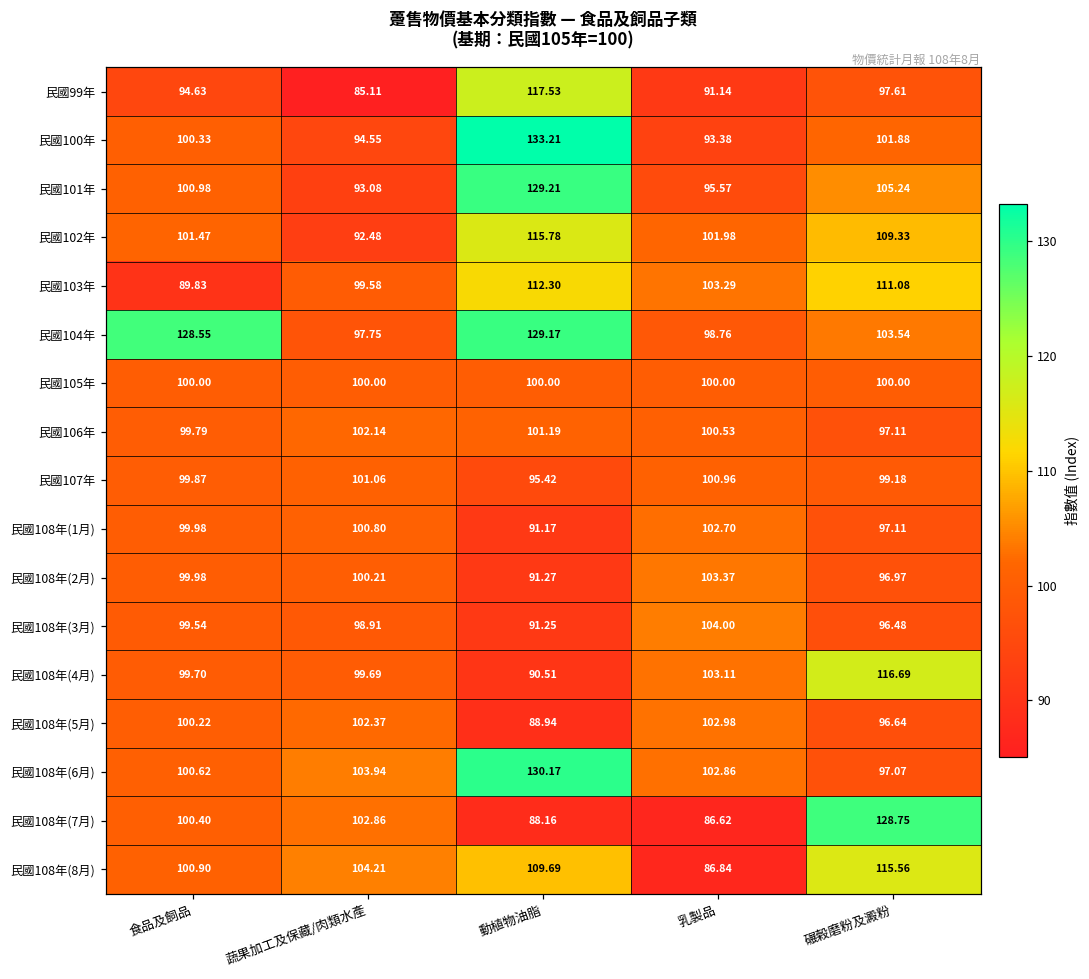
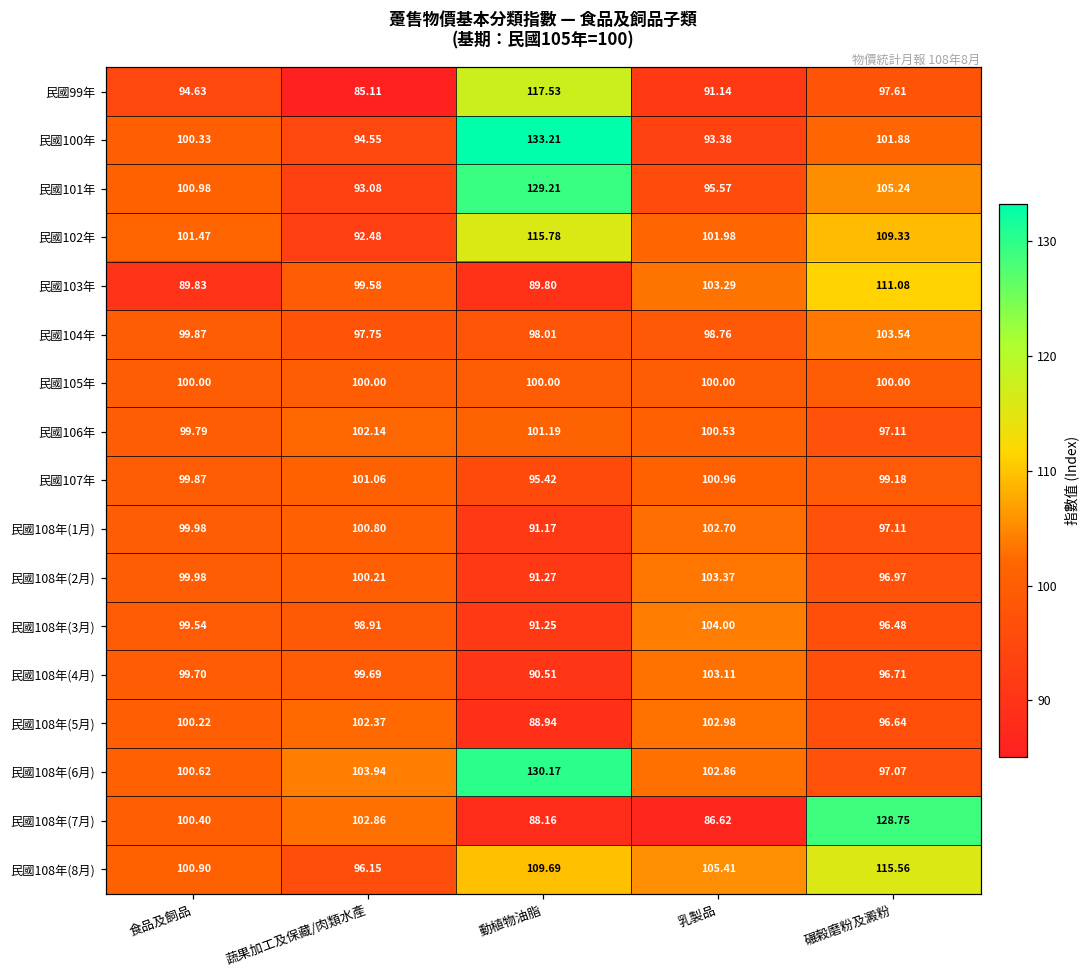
民國103年, 動植物油脂: 112.30 -> 89.80
民國104年, 食品及飼品: 128.55 -> 99.87
民國104年, 動植物油脂: 129.17 -> 98.01
民國108年(4月), 碾榖磨粉及澱粉: 116.69 -> 96.71
民國108年(8月), 蔬果加工及保藏/肉類水產: 104.21 -> 96.15
民國108年(8月), 乳製品: 86.84 -> 105.41
